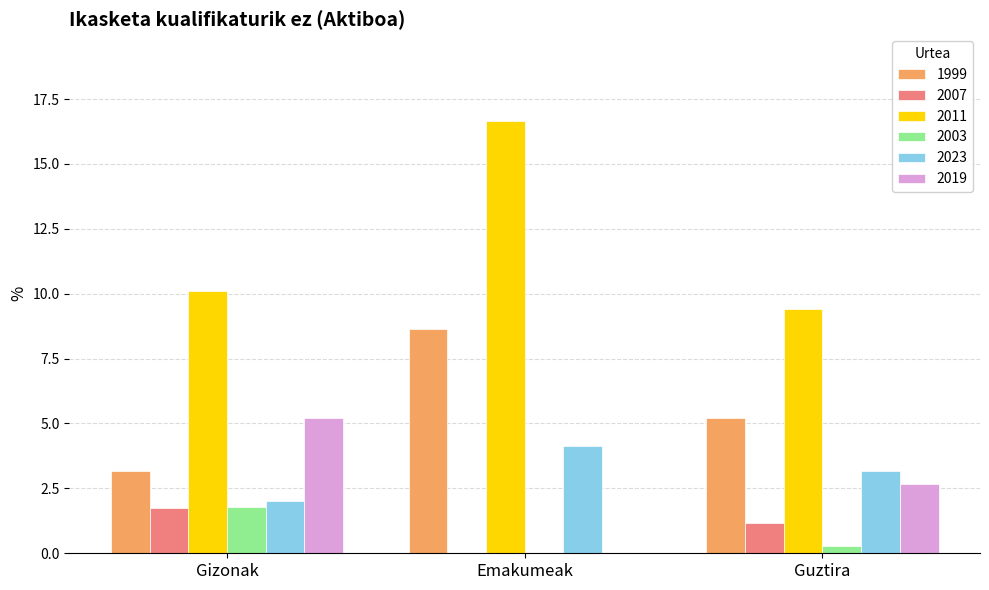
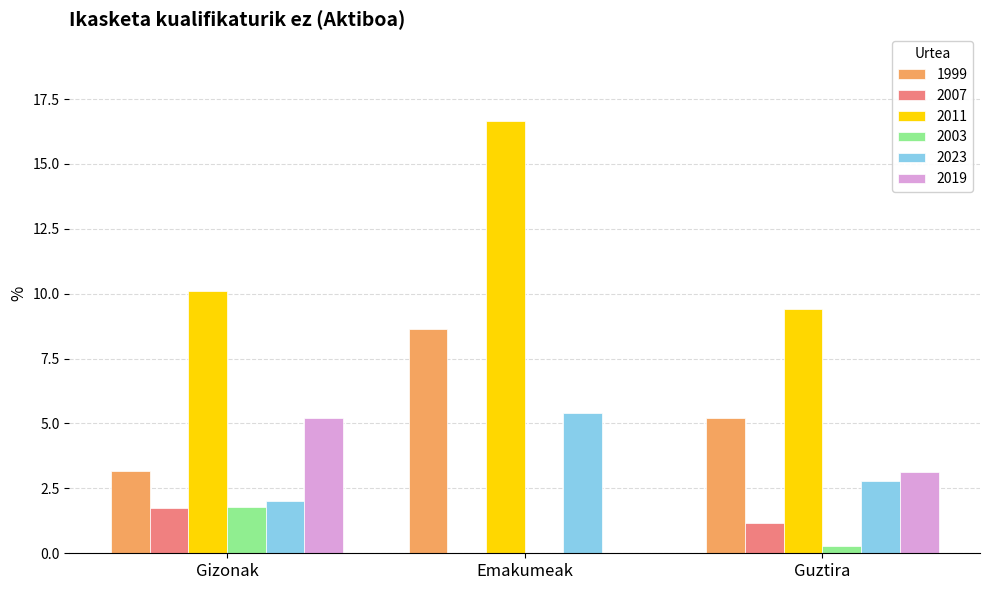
2023, Emakumeak: 4.1 -> 5.4
2023, Guztira: 3.2 -> 2.8
2019, Guztira: 2.7 -> 3.1
